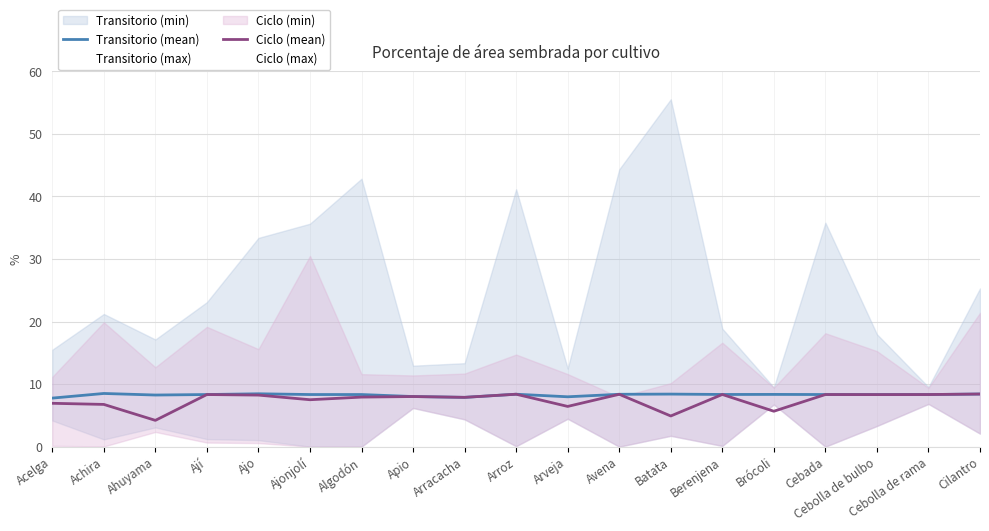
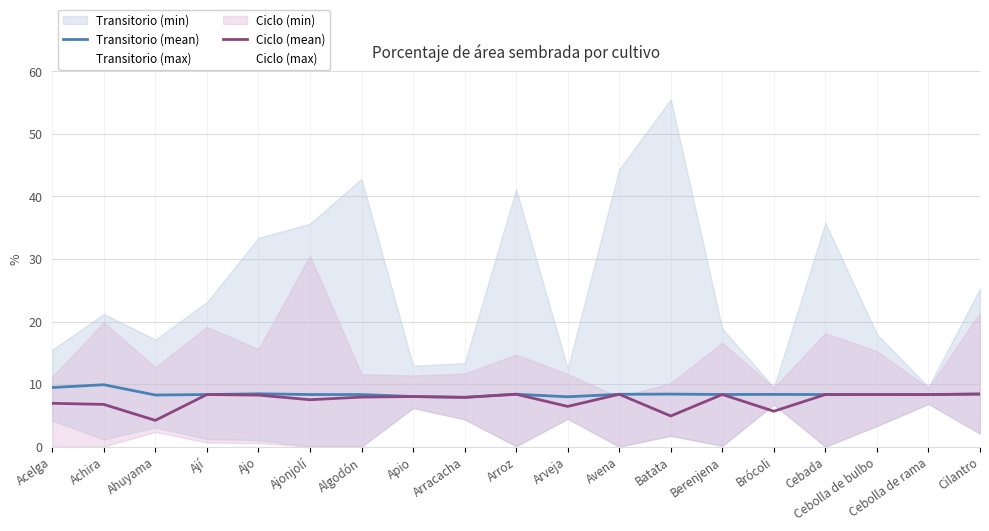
Transitorio (mean), Acelga: 8 -> 9
Transitorio (mean), Achira: 9 -> 10
